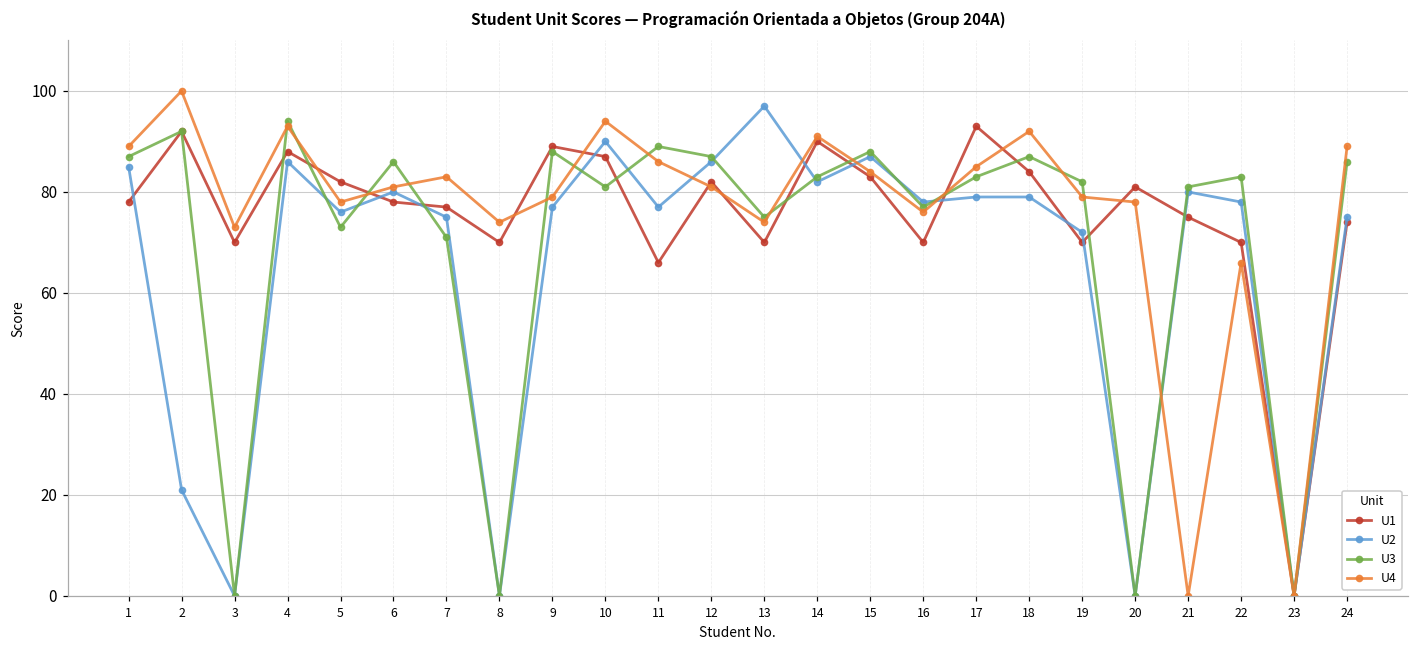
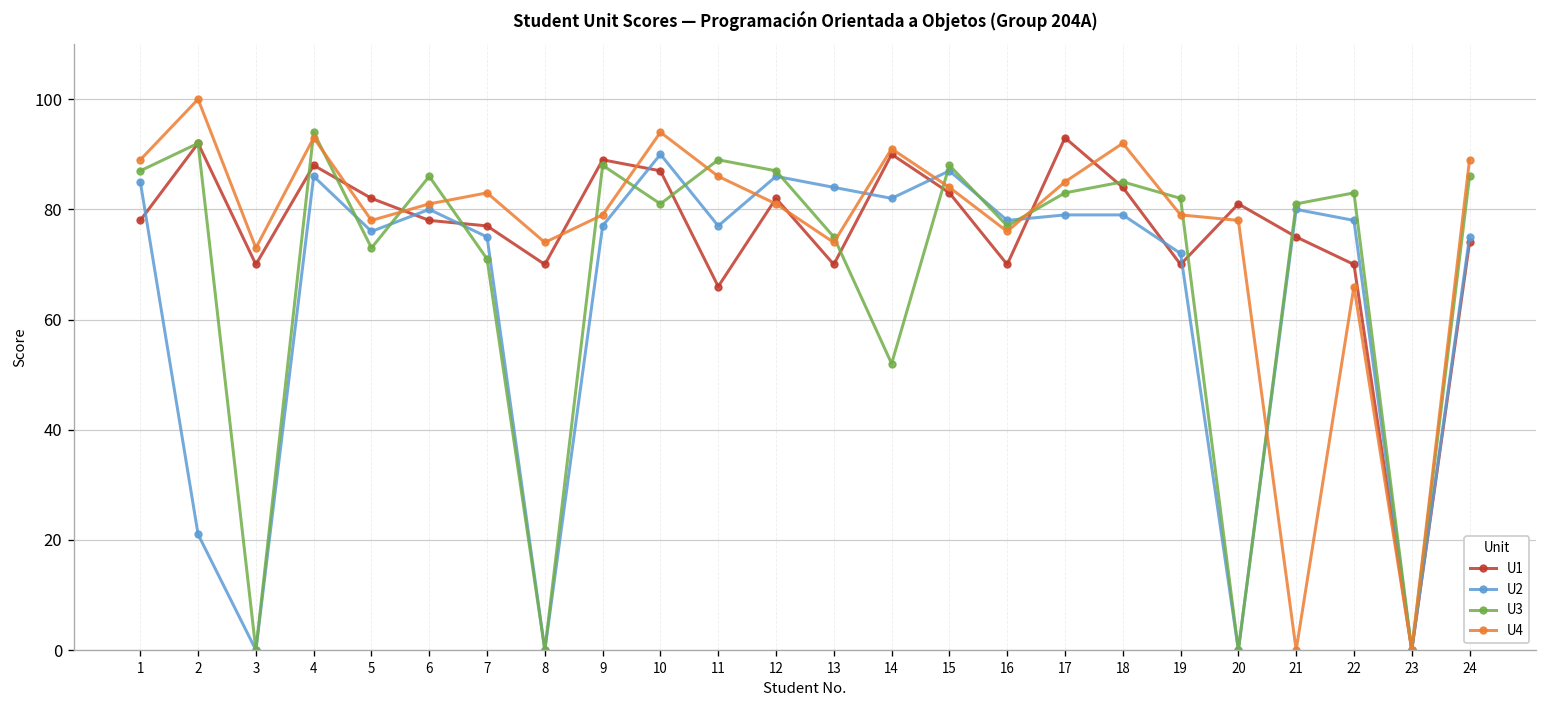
U2, 13: 97 -> 84
U3, 14: 83 -> 52
U3, 18: 87 -> 85
